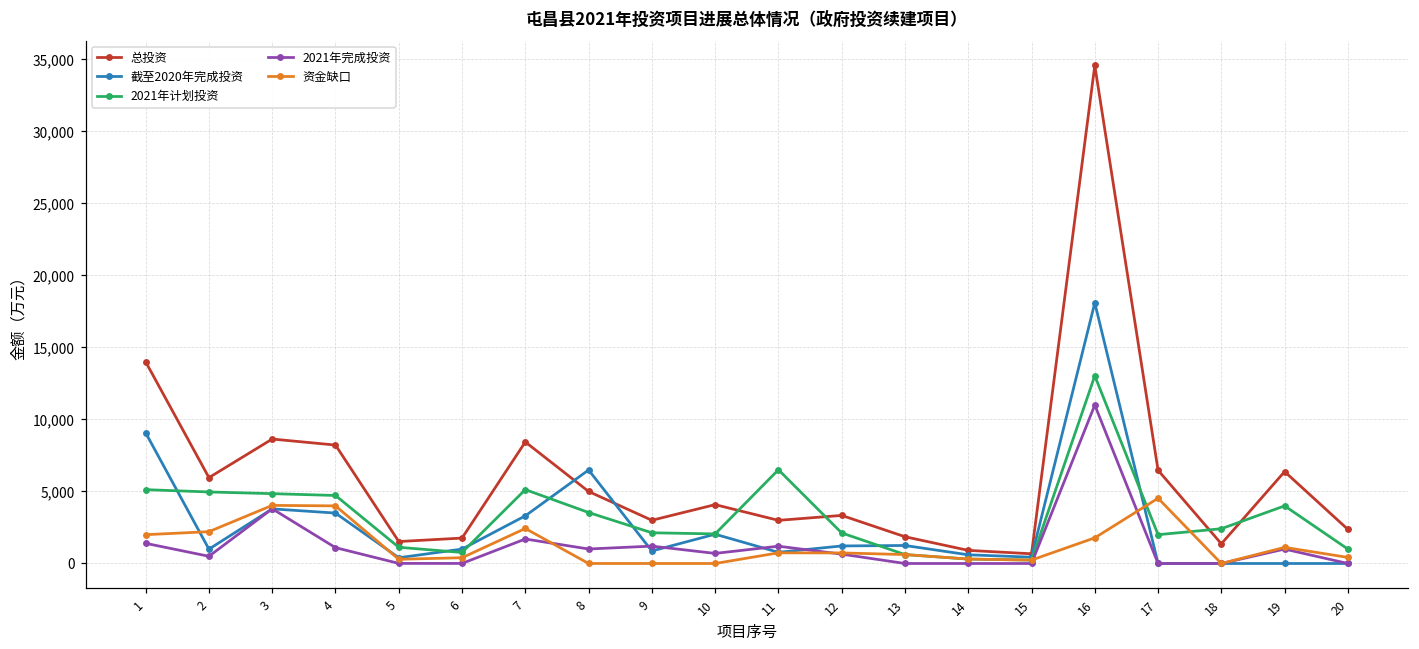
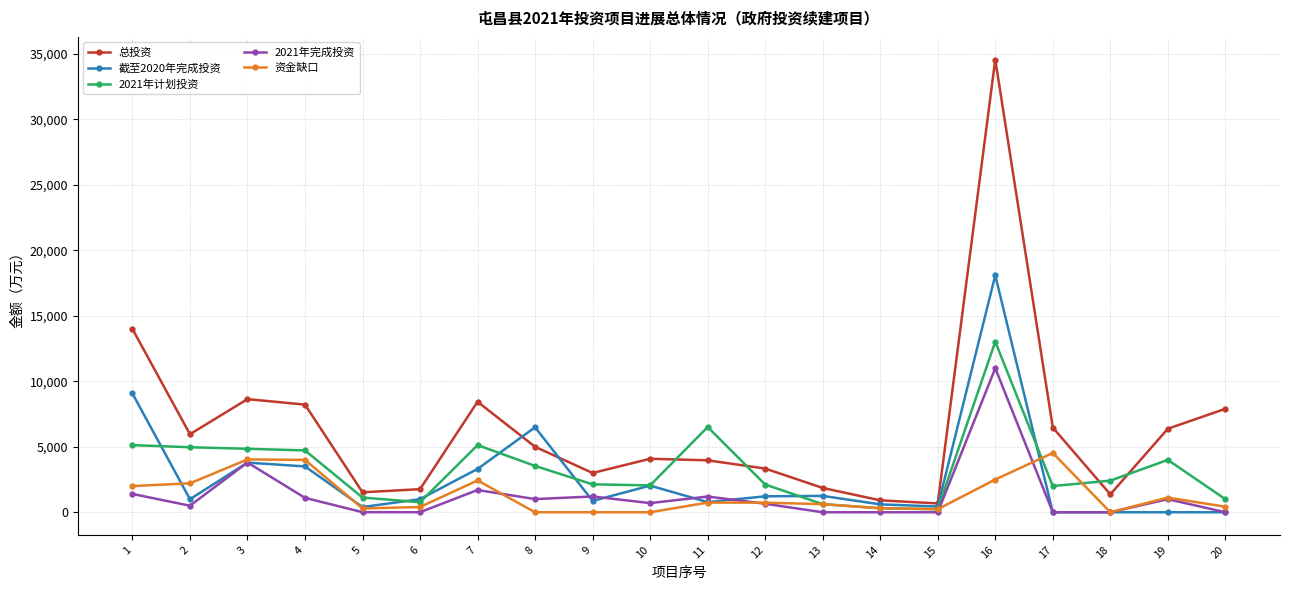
总投资, 11: 3,000 -> 4,000
资金缺口, 16: 1,800 -> 2,500
总投资, 20: 2,400 -> 7,900
